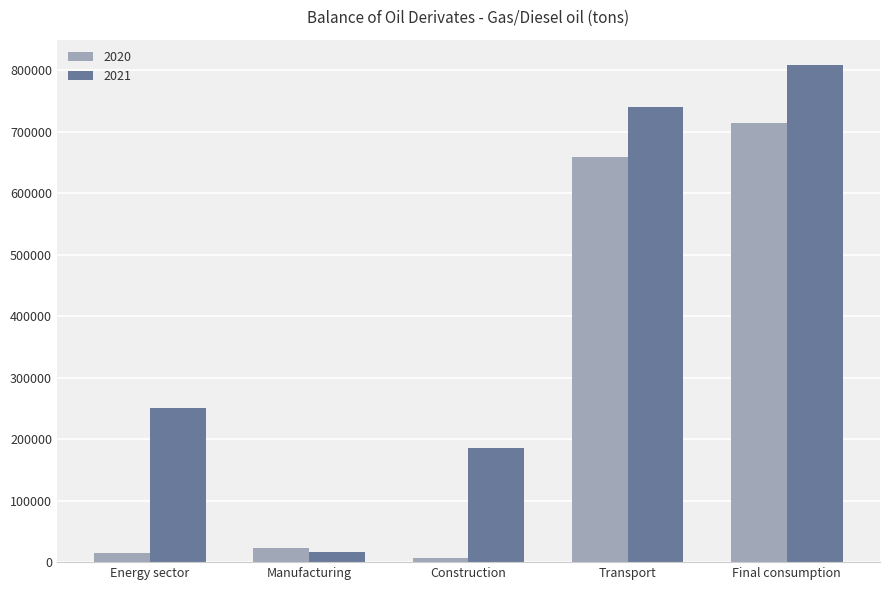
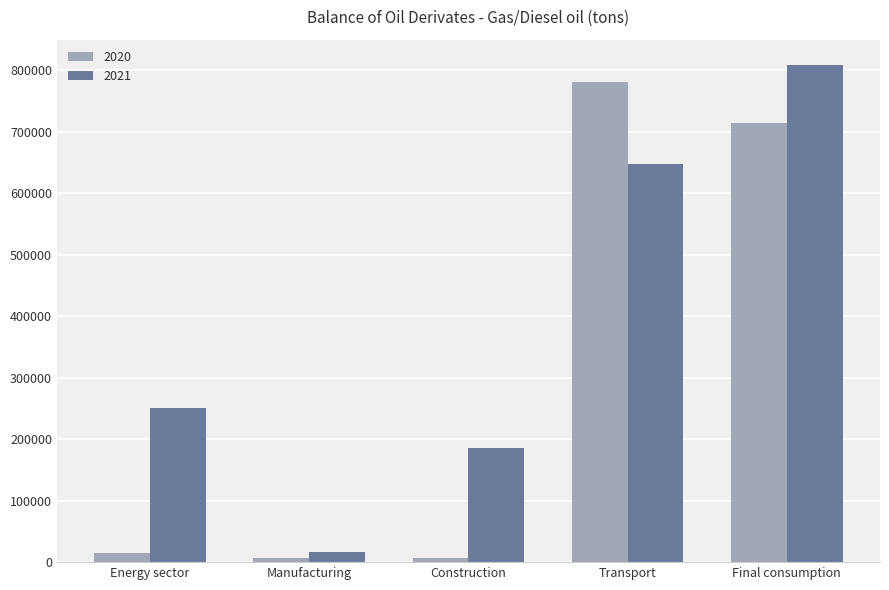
2020, Manufacturing: 20000 -> 10000
2020, Transport: 660000 -> 780000
2021, Transport: 740000 -> 650000
